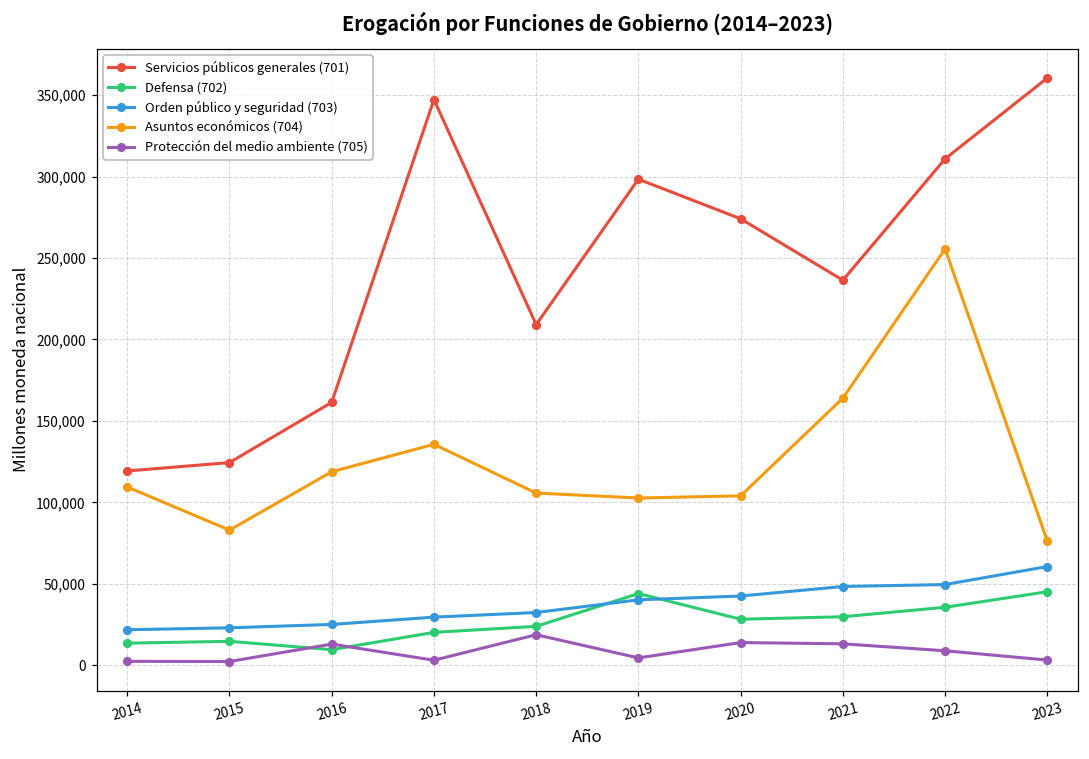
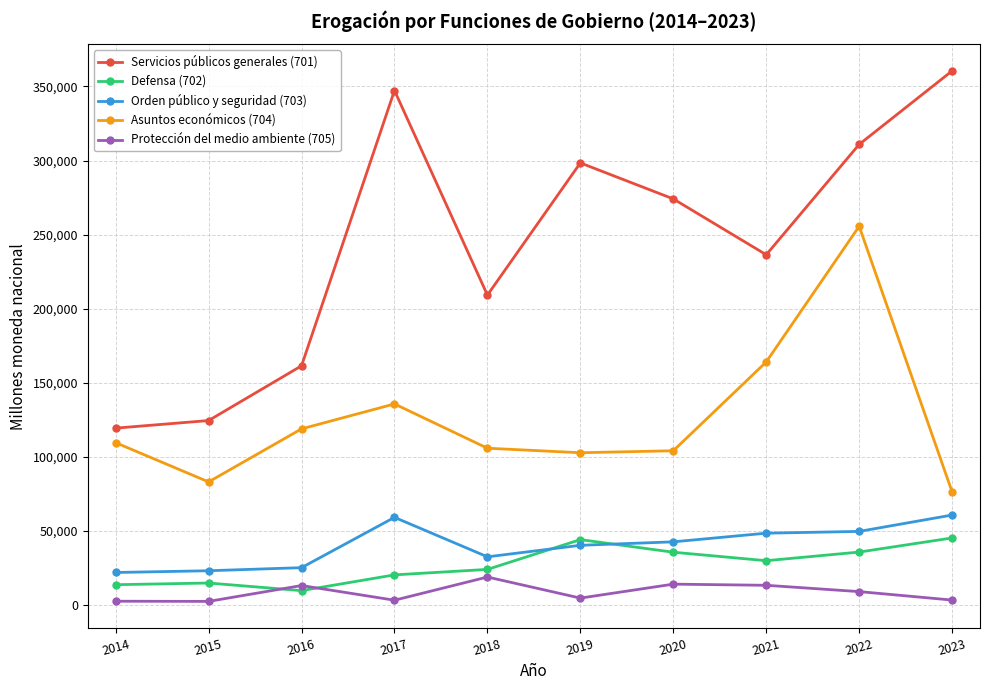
Orden público y seguridad (703), 2017: 30,000 -> 59,000
Defensa (702), 2020: 28,000 -> 35,000
